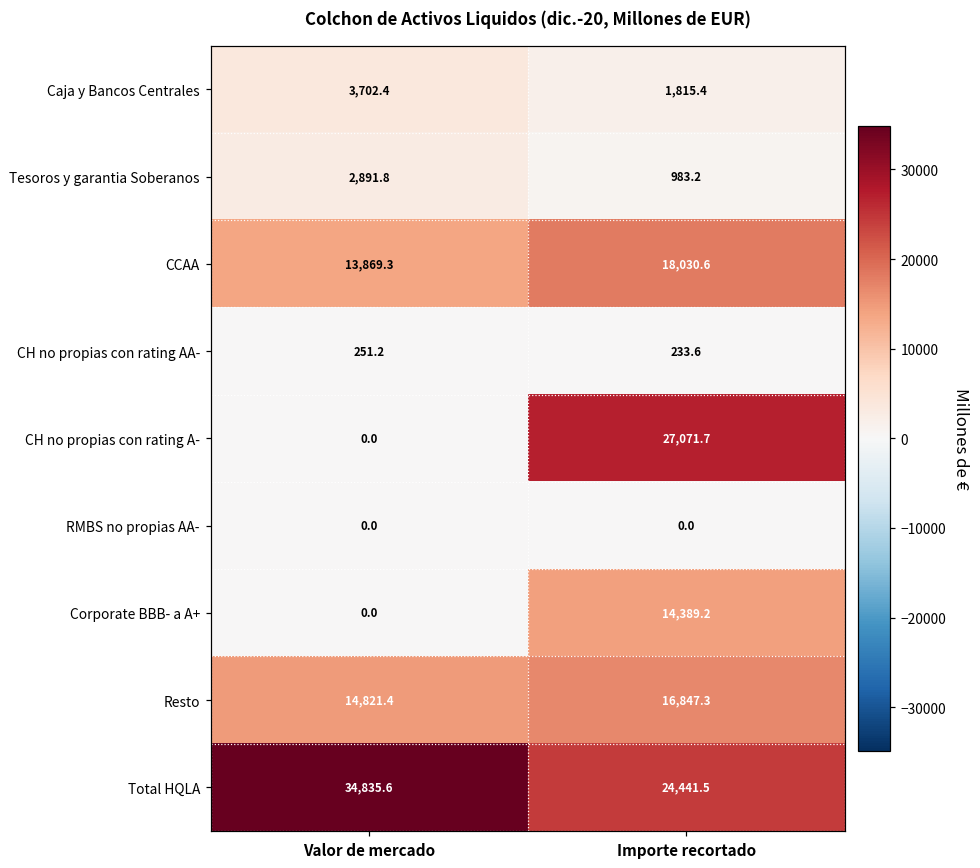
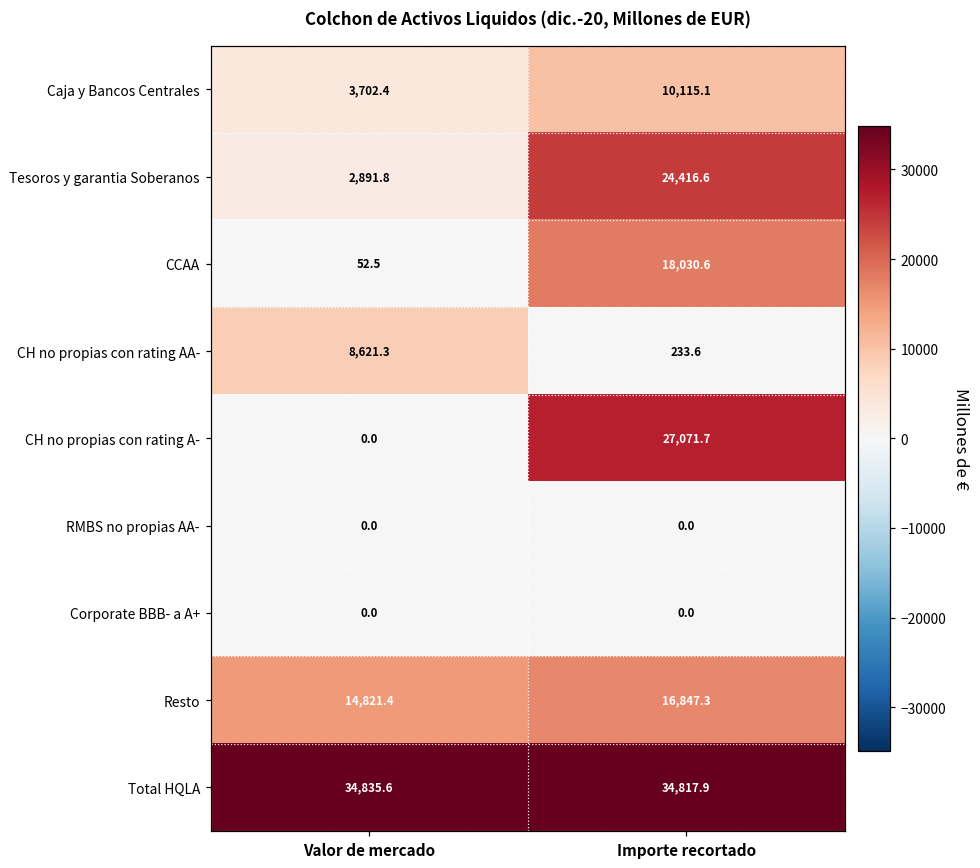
Caja y Bancos Centrales, Importe recortado: 1,815.4 -> 10,115.1
Tesoros y garantia Soberanos, Importe recortado: 983.2 -> 24,416.6
CCAA, Valor de mercado: 13,869.3 -> 52.5
CH no propias con rating AA-, Valor de mercado: 251.2 -> 8,621.3
Corporate BBB- a A+, Importe recortado: 14,389.2 -> 0.0
Total HQLA, Importe recortado: 24,441.5 -> 34,817.9
